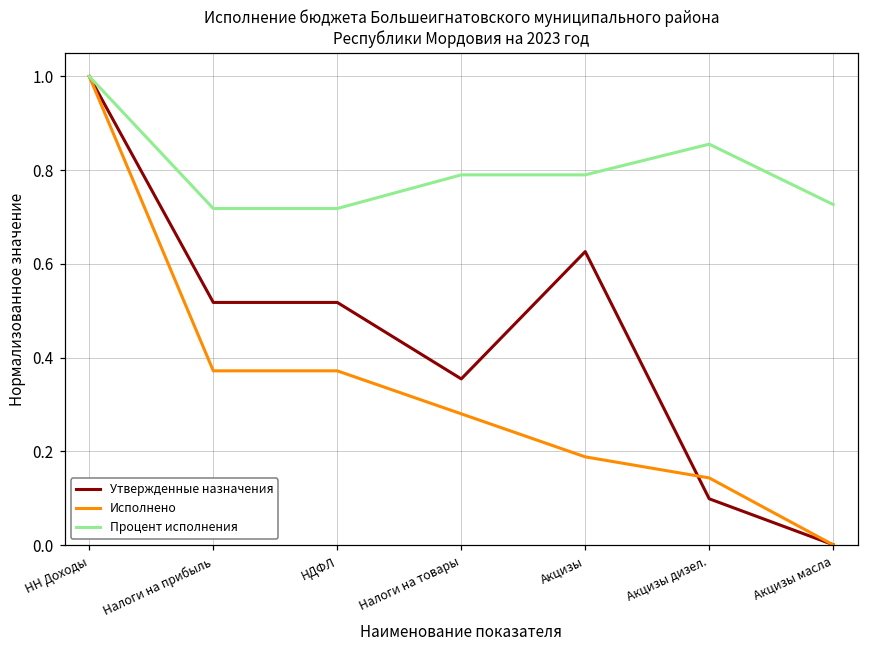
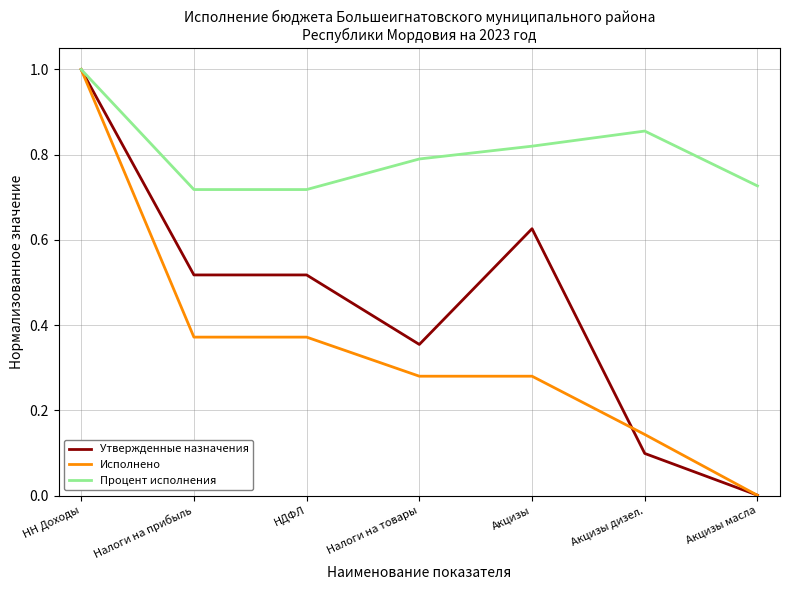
Исполнено, Акцизы: 0.19 -> 0.28
Процент исполнения, Акцизы: 0.79 -> 0.82
